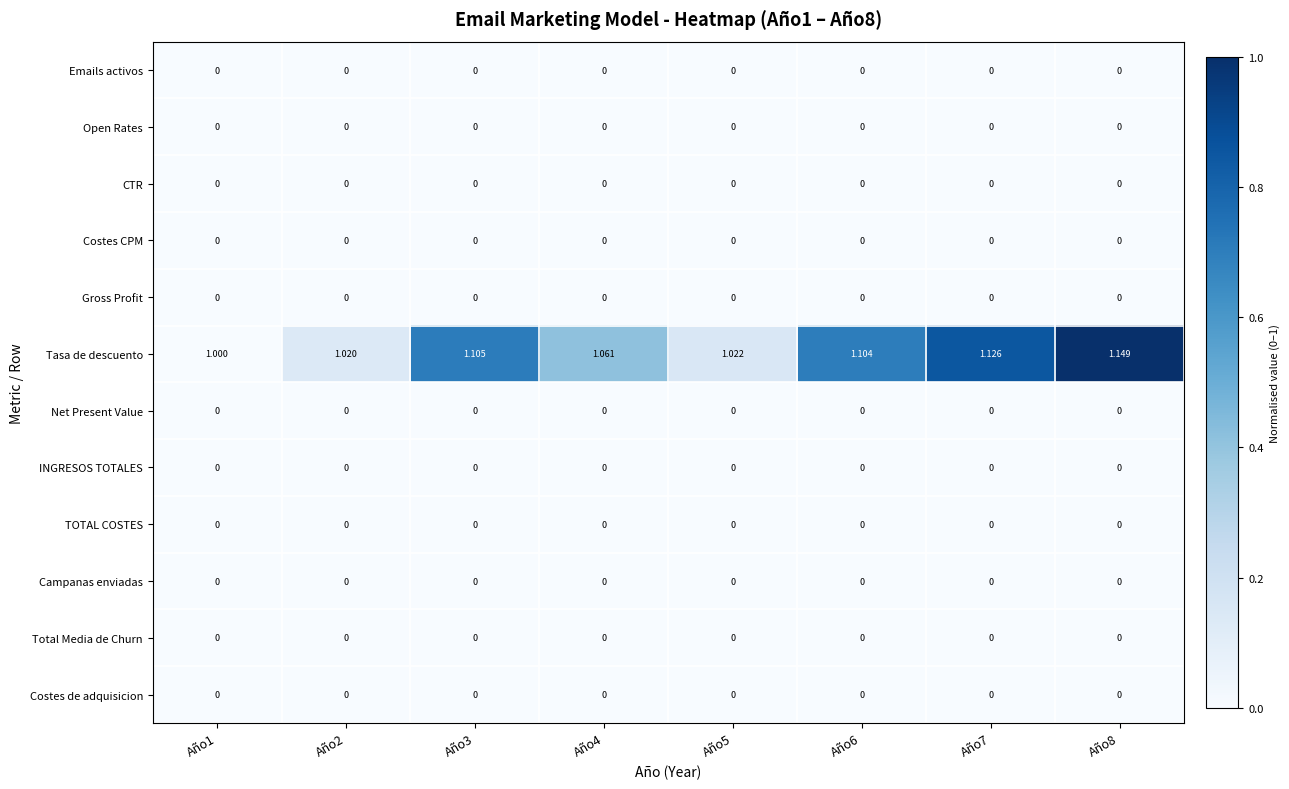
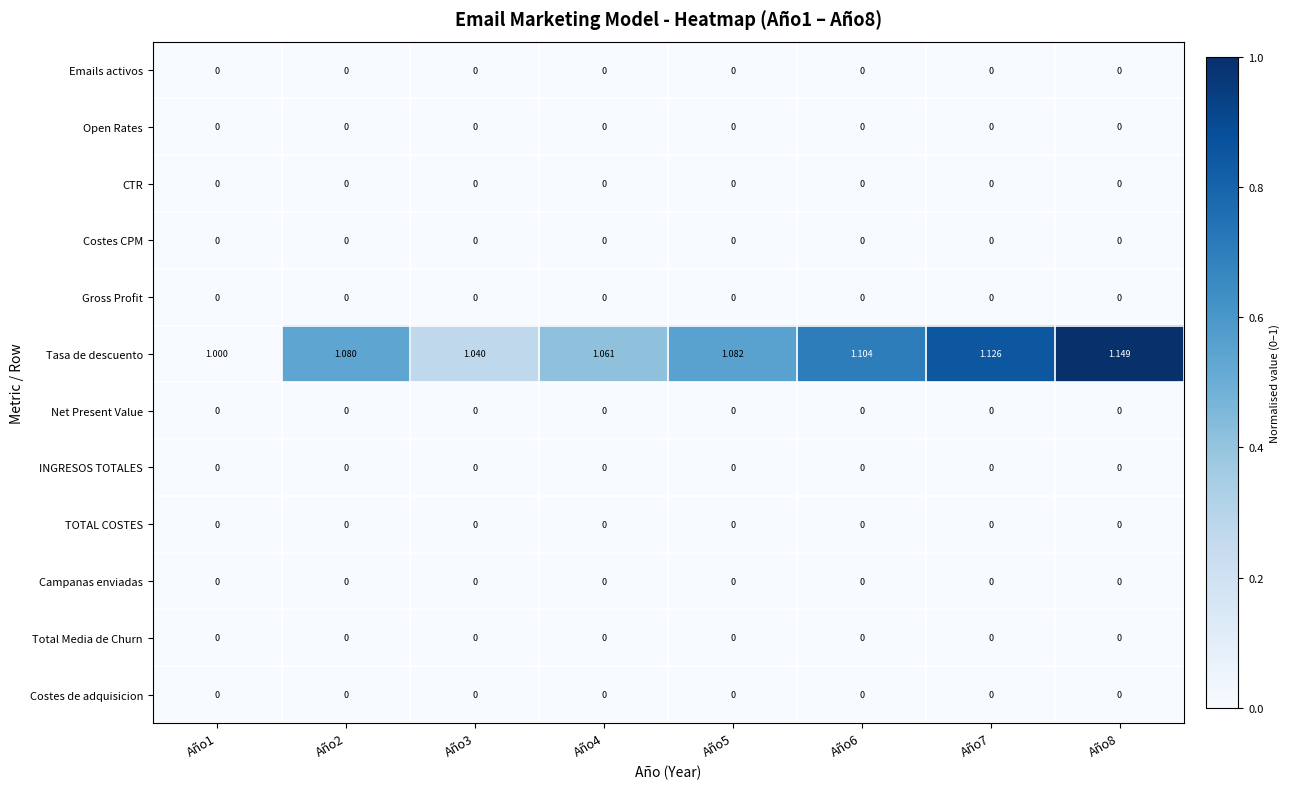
Tasa de descuento, Año2: 1.020 -> 1.080
Tasa de descuento, Año3: 1.105 -> 1.040
Tasa de descuento, Año5: 1.022 -> 1.082
